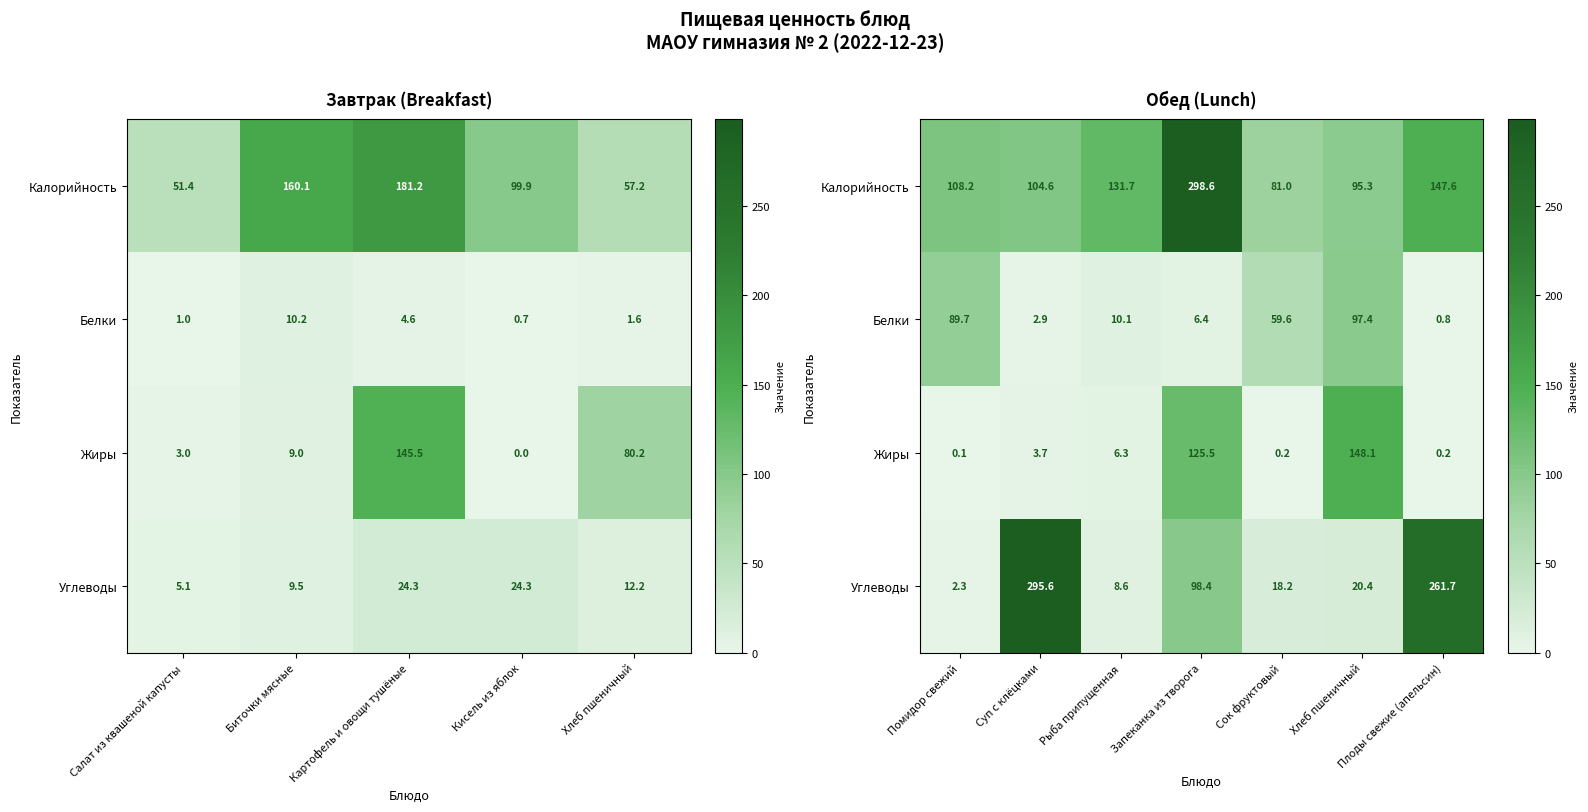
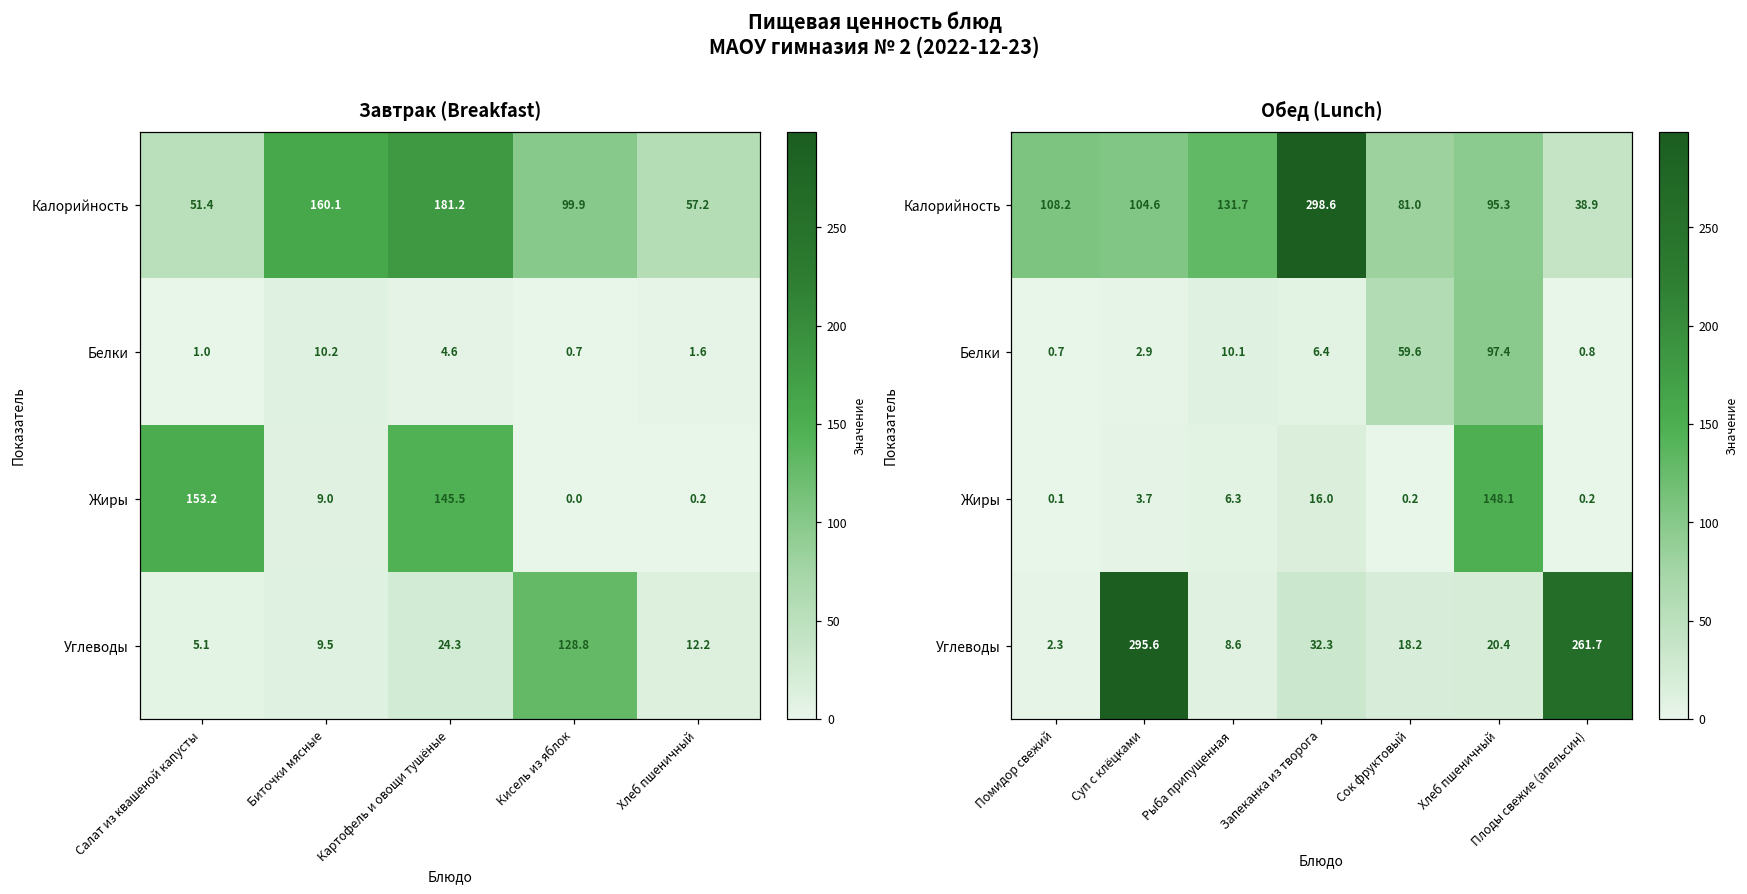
Завтрак (Breakfast), Жиры, Салат из квашеной капусты: 3.0 -> 153.2
Завтрак (Breakfast), Жиры, Хлеб пшеничный: 80.2 -> 0.2
Завтрак (Breakfast), Углеводы, Кисель из яблок: 24.3 -> 128.8
Обед (Lunch), Калорийность, Плоды свежие (апельсин): 147.6 -> 38.9
Обед (Lunch), Белки, Помидор свежий: 89.7 -> 0.7
Обед (Lunch), Жиры, Запеканка из творога: 125.5 -> 16.0
Обед (Lunch), Углеводы, Запеканка из творога: 98.4 -> 32.3
